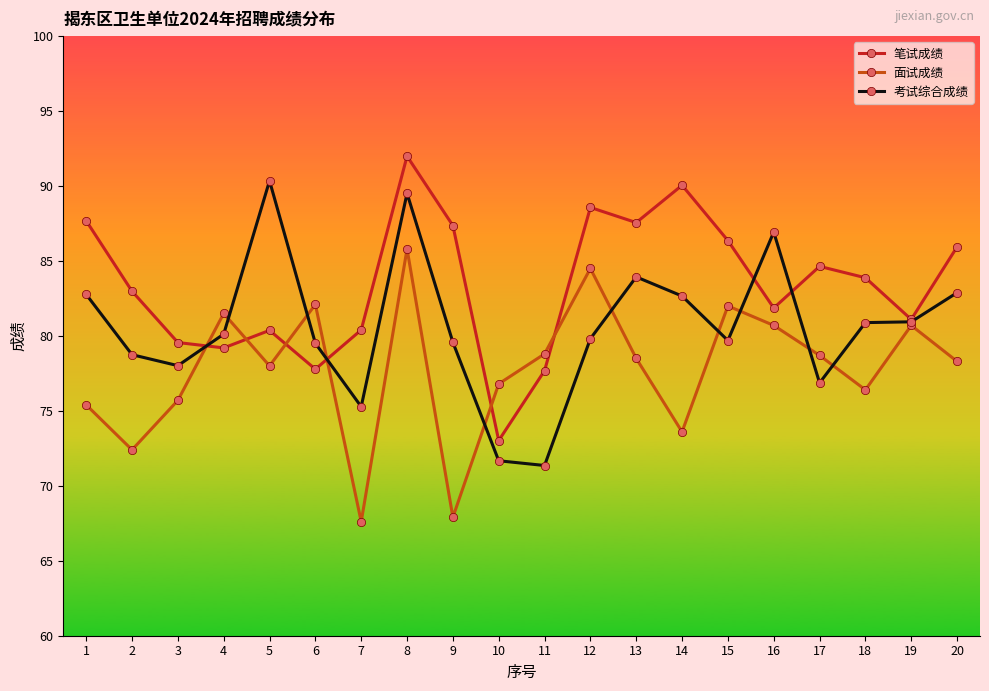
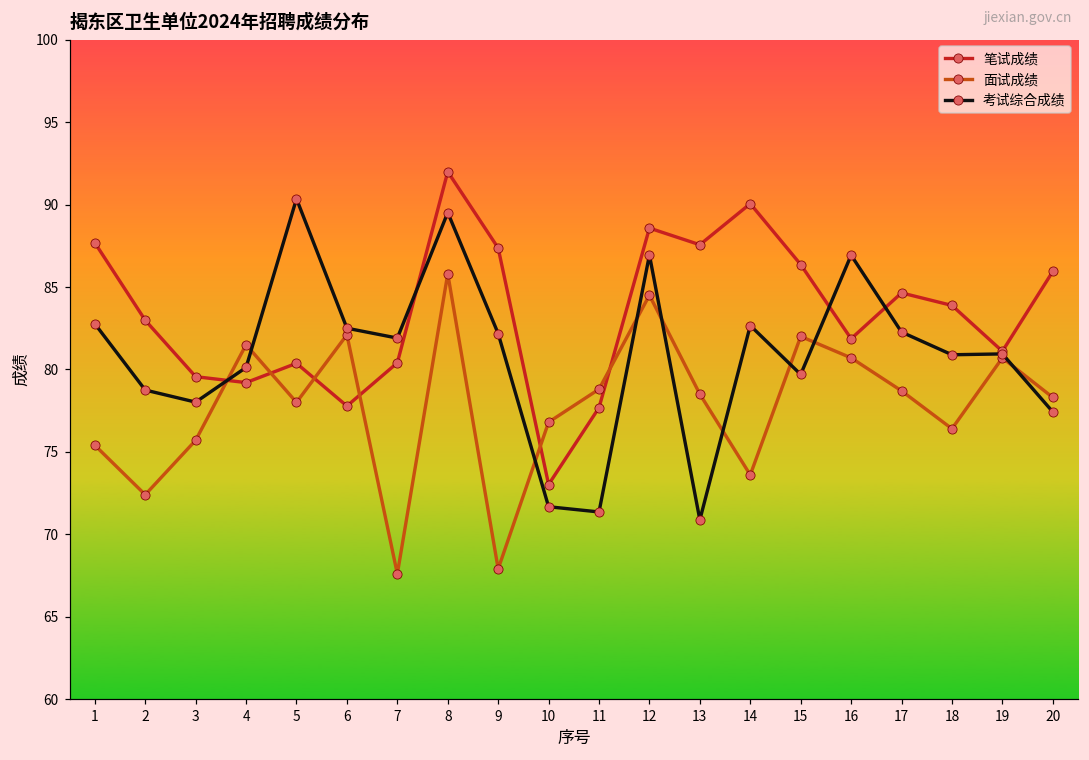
考试综合成绩, 6: 79.5 -> 82.5
考试综合成绩, 7: 75.3 -> 81.9
考试综合成绩, 9: 79.6 -> 82.2
考试综合成绩, 12: 79.8 -> 86.9
考试综合成绩, 13: 83.9 -> 70.9
考试综合成绩, 17: 76.9 -> 82.3
考试综合成绩, 20: 82.9 -> 77.4
